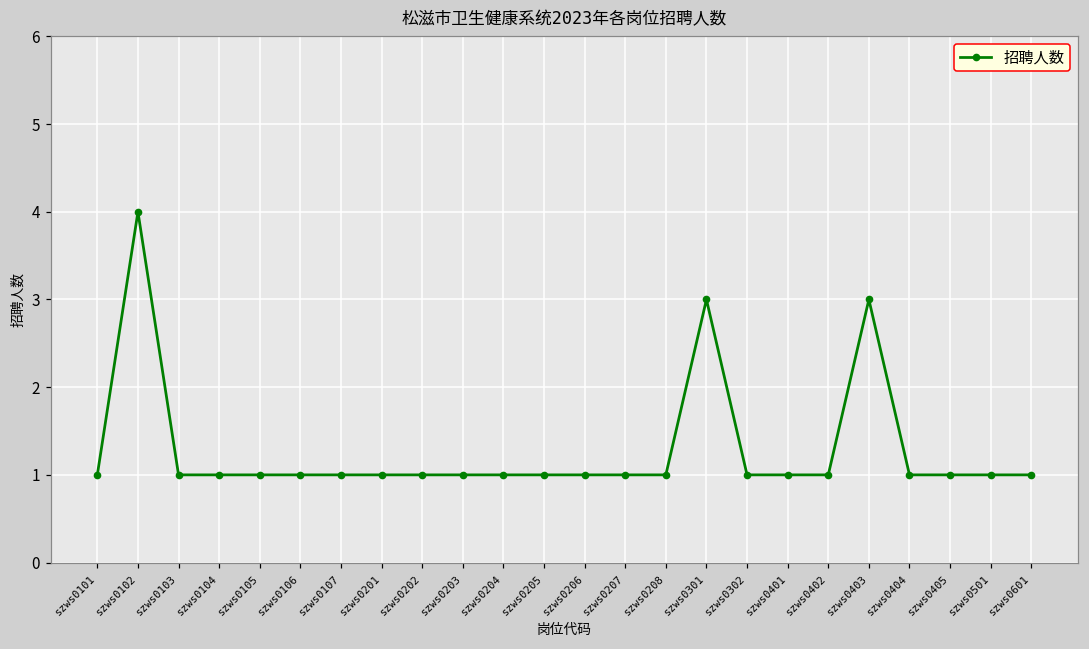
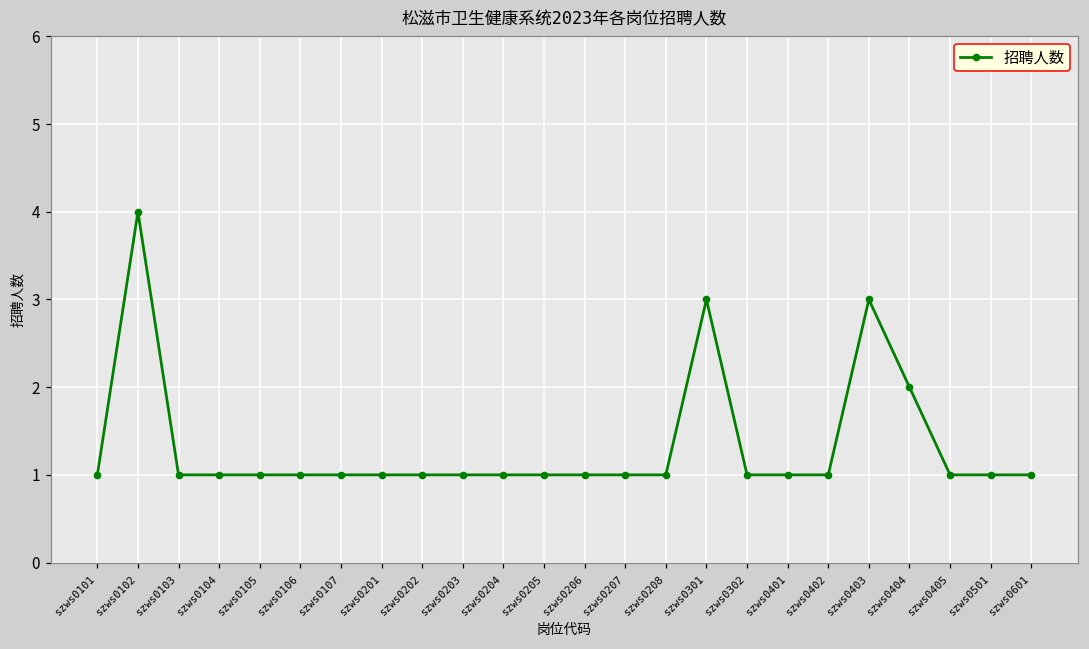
szws0404: 1 -> 2
